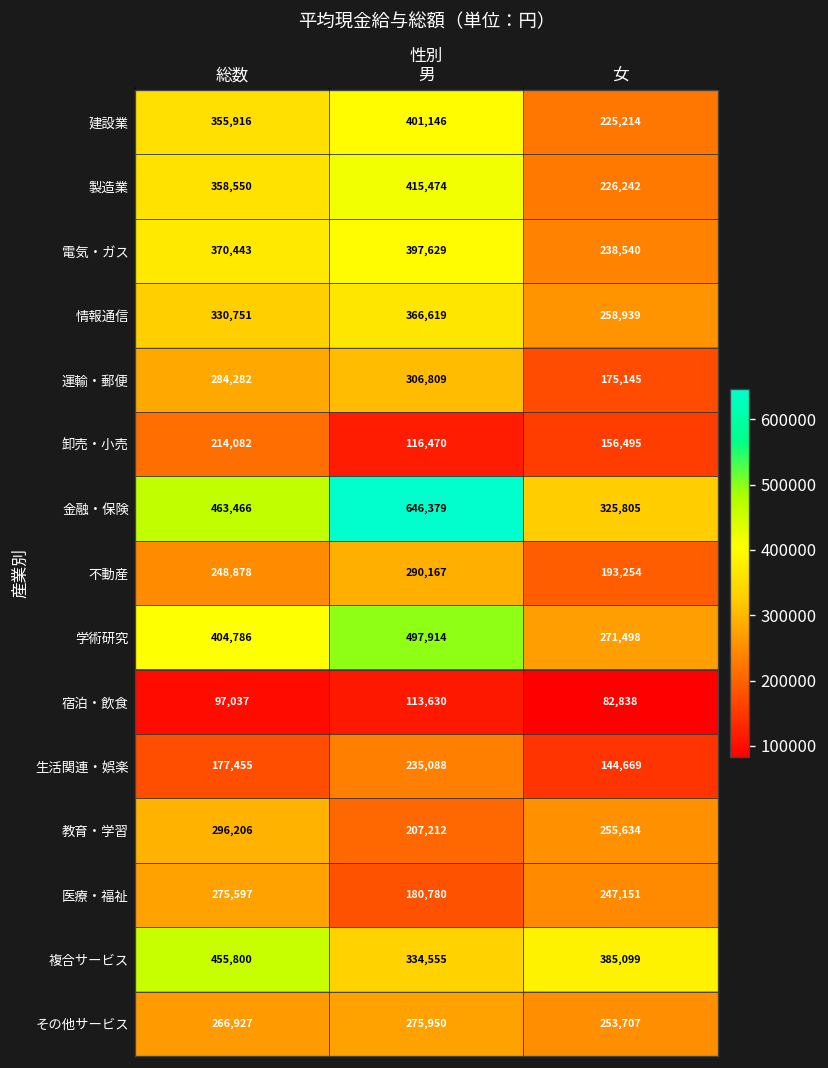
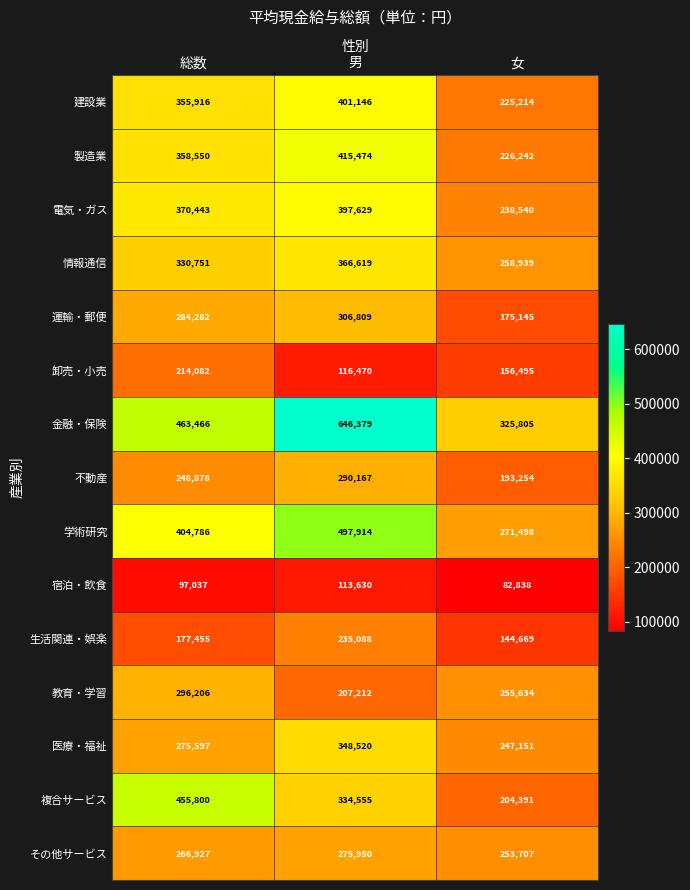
医療・福祉, 男: 180,780 -> 348,520
複合サービス, 女: 385,099 -> 204,391
